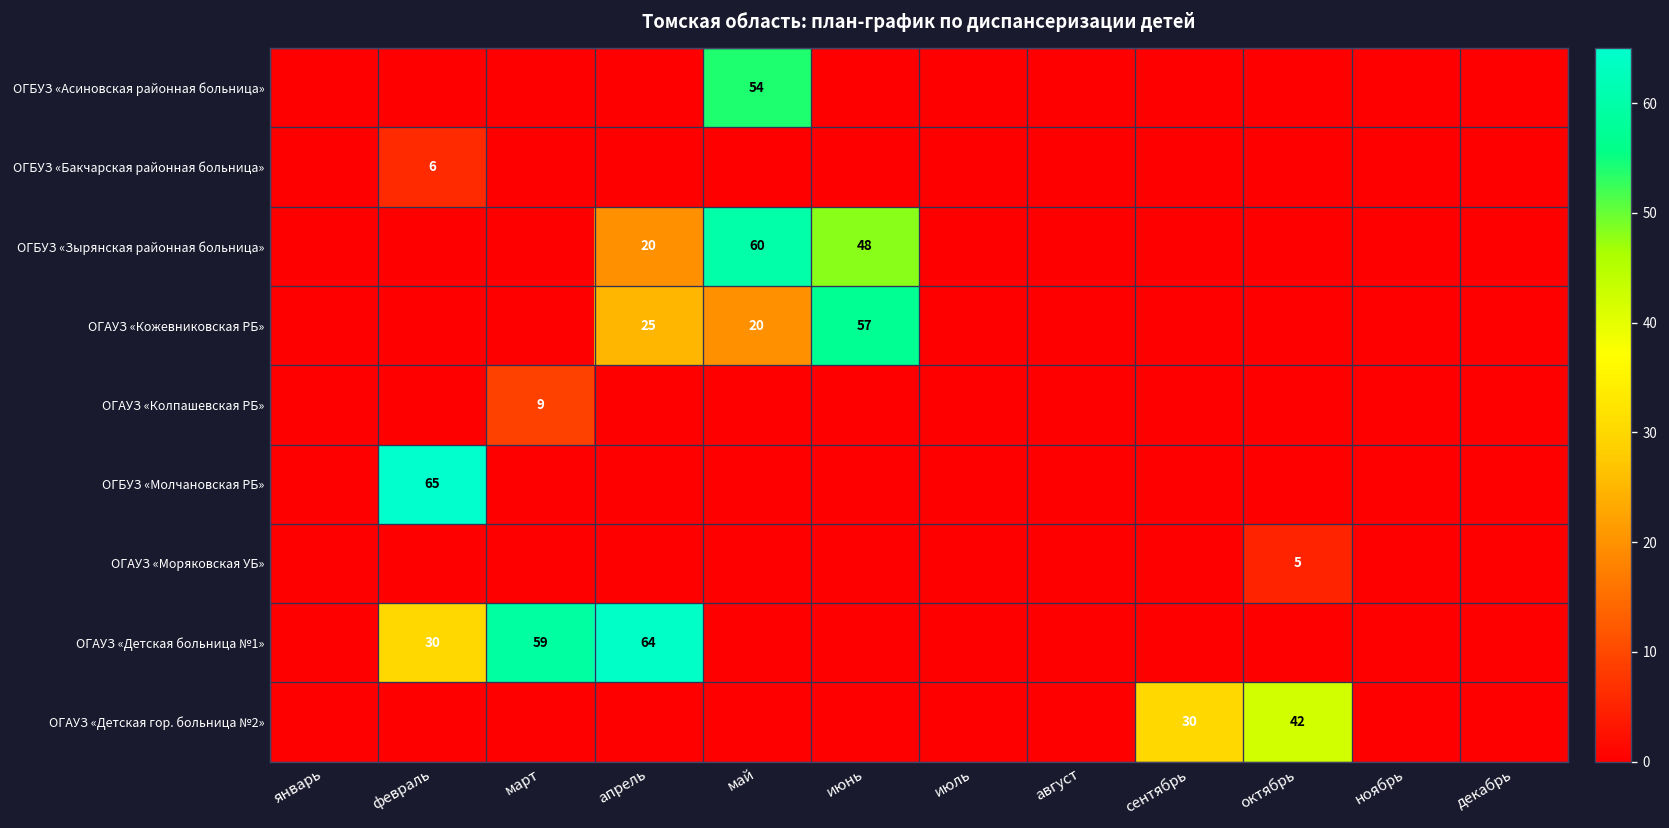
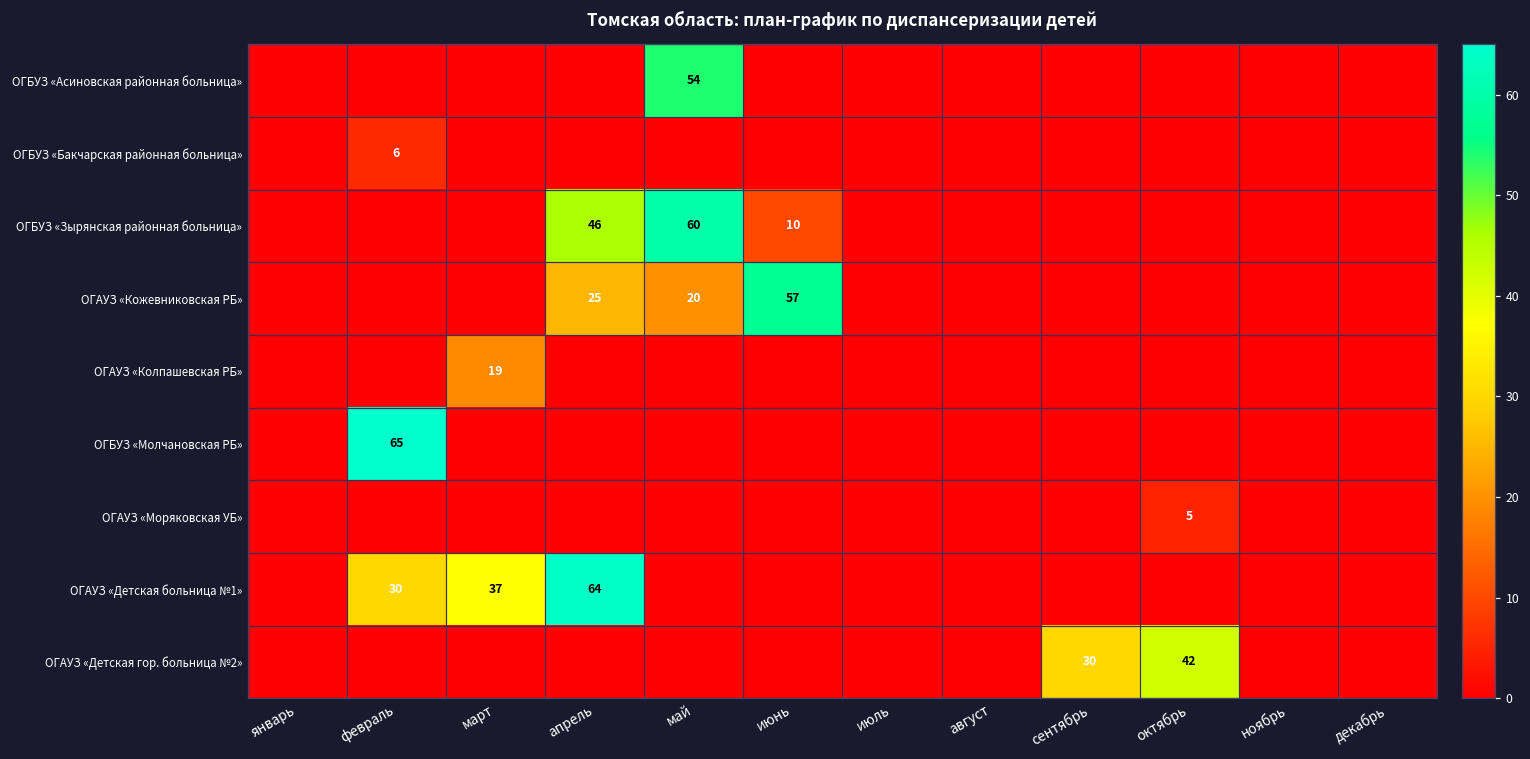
ОГБУЗ «Зырянская районная больница», апрель: 20 -> 46
ОГБУЗ «Зырянская районная больница», июнь: 48 -> 10
ОГАУЗ «Колпашевская РБ», март: 9 -> 19
ОГАУЗ «Детская больница №1», март: 59 -> 37
